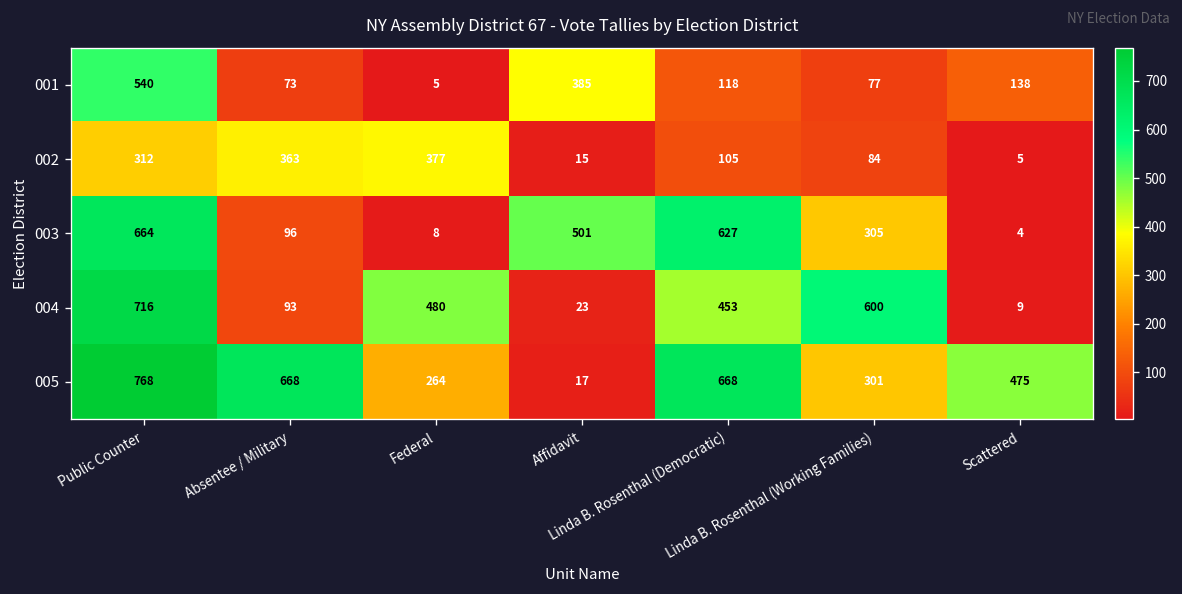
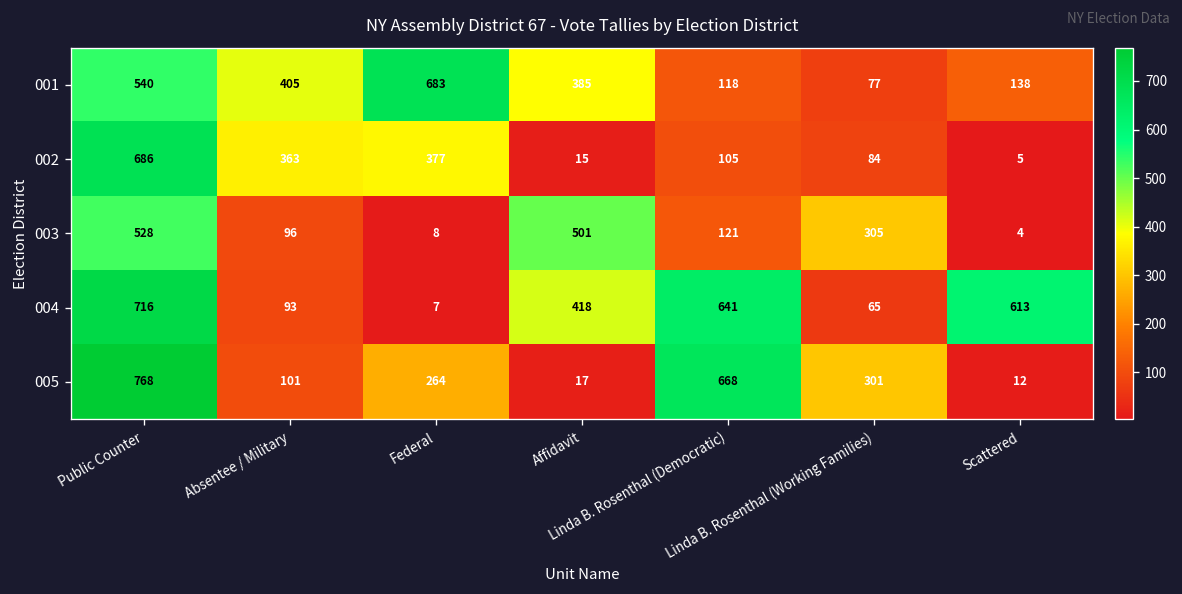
001, Absentee / Military: 73 -> 405
001, Federal: 5 -> 683
002, Public Counter: 312 -> 686
003, Public Counter: 664 -> 528
003, Linda B. Rosenthal (Democratic): 627 -> 121
004, Federal: 480 -> 7
004, Affidavit: 23 -> 418
004, Linda B. Rosenthal (Democratic): 453 -> 641
004, Linda B. Rosenthal (Working Families): 600 -> 65
004, Scattered: 9 -> 613
005, Absentee / Military: 668 -> 101
005, Scattered: 475 -> 12
